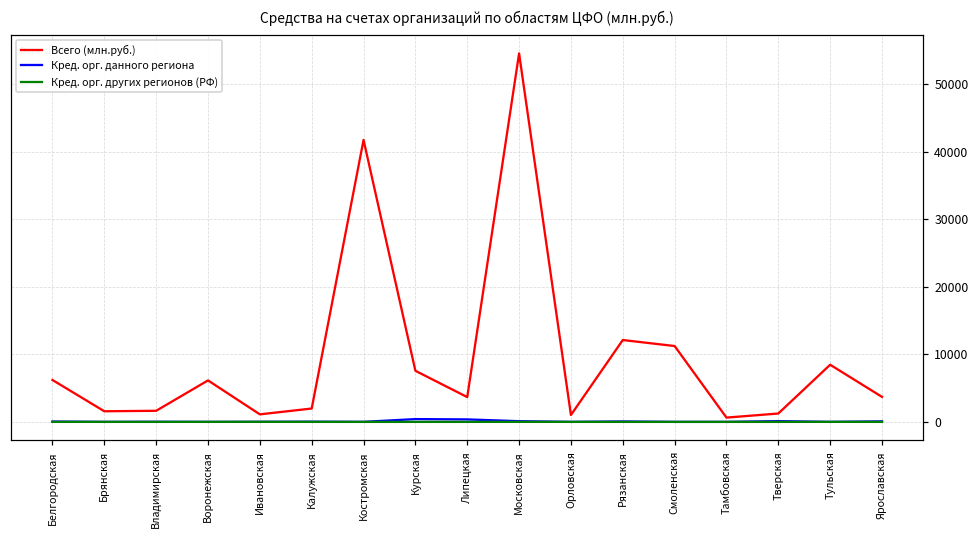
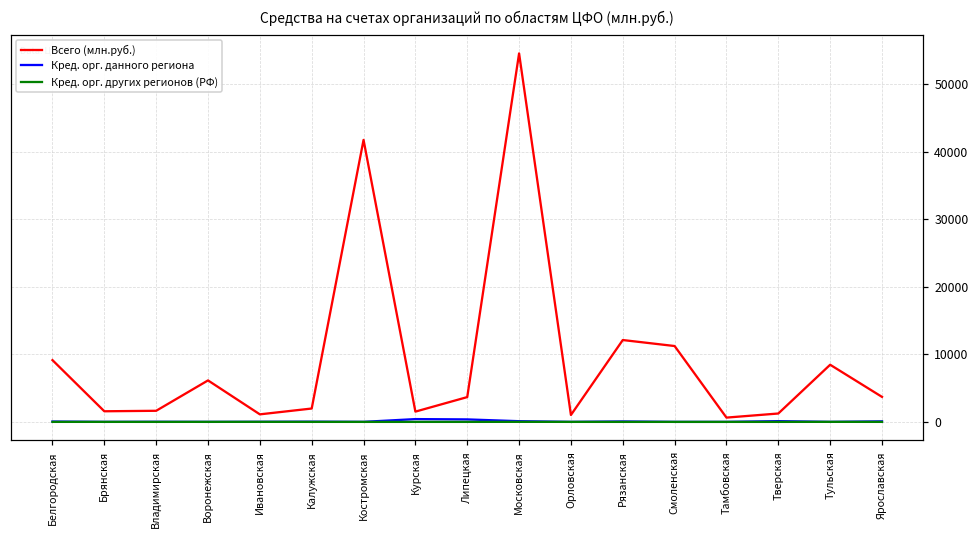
Всего (млн.руб.), Белгородская: 6000 -> 9000
Всего (млн.руб.), Курская: 8000 -> 2000
